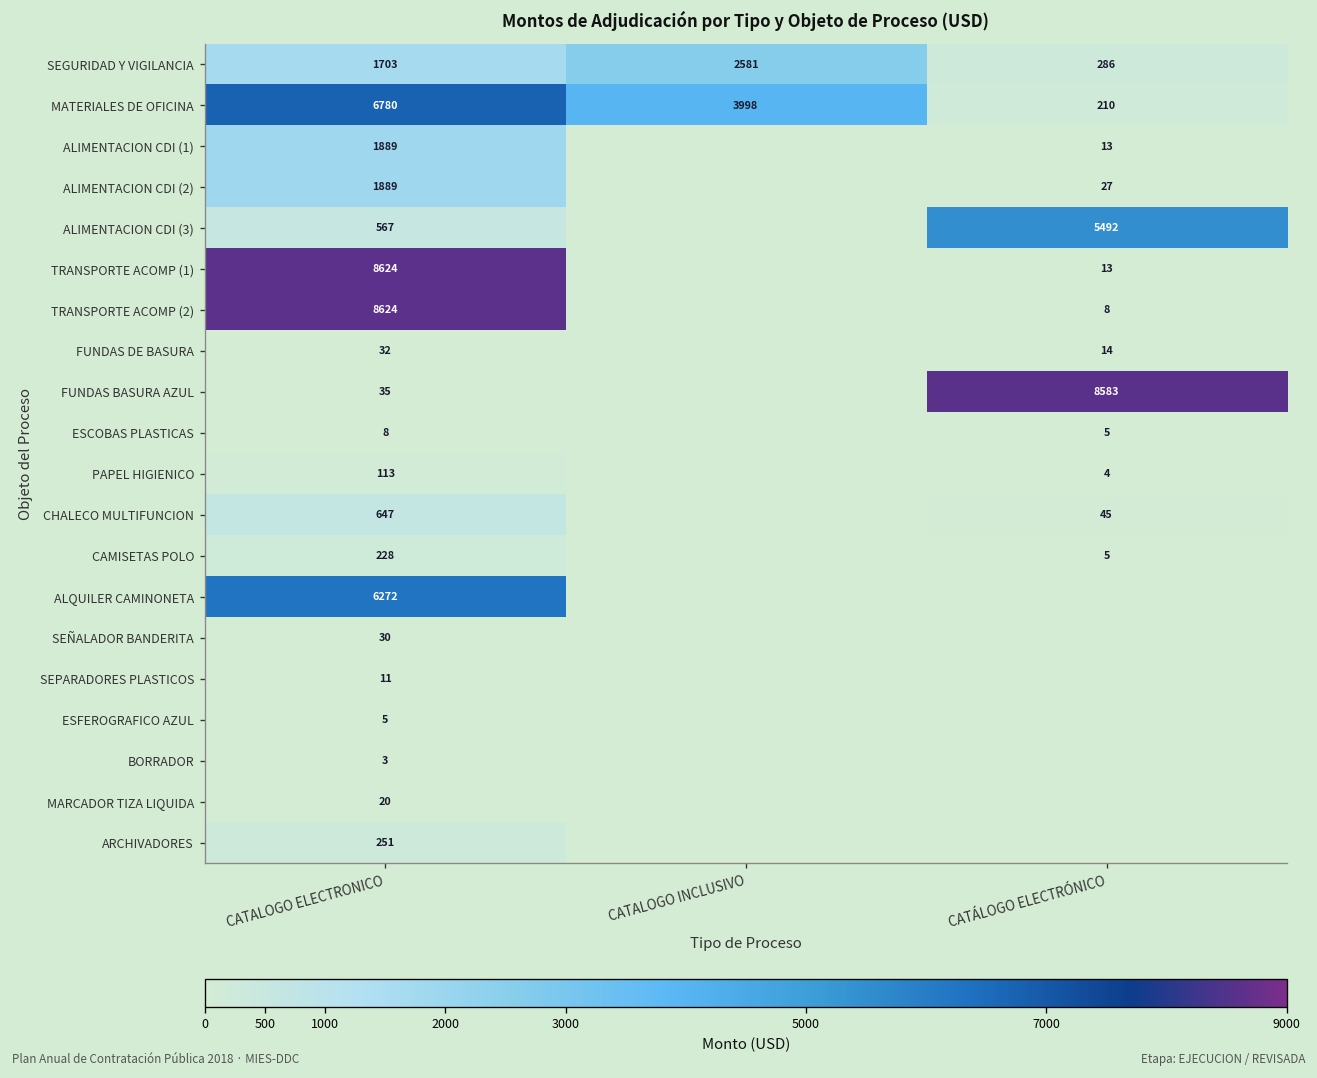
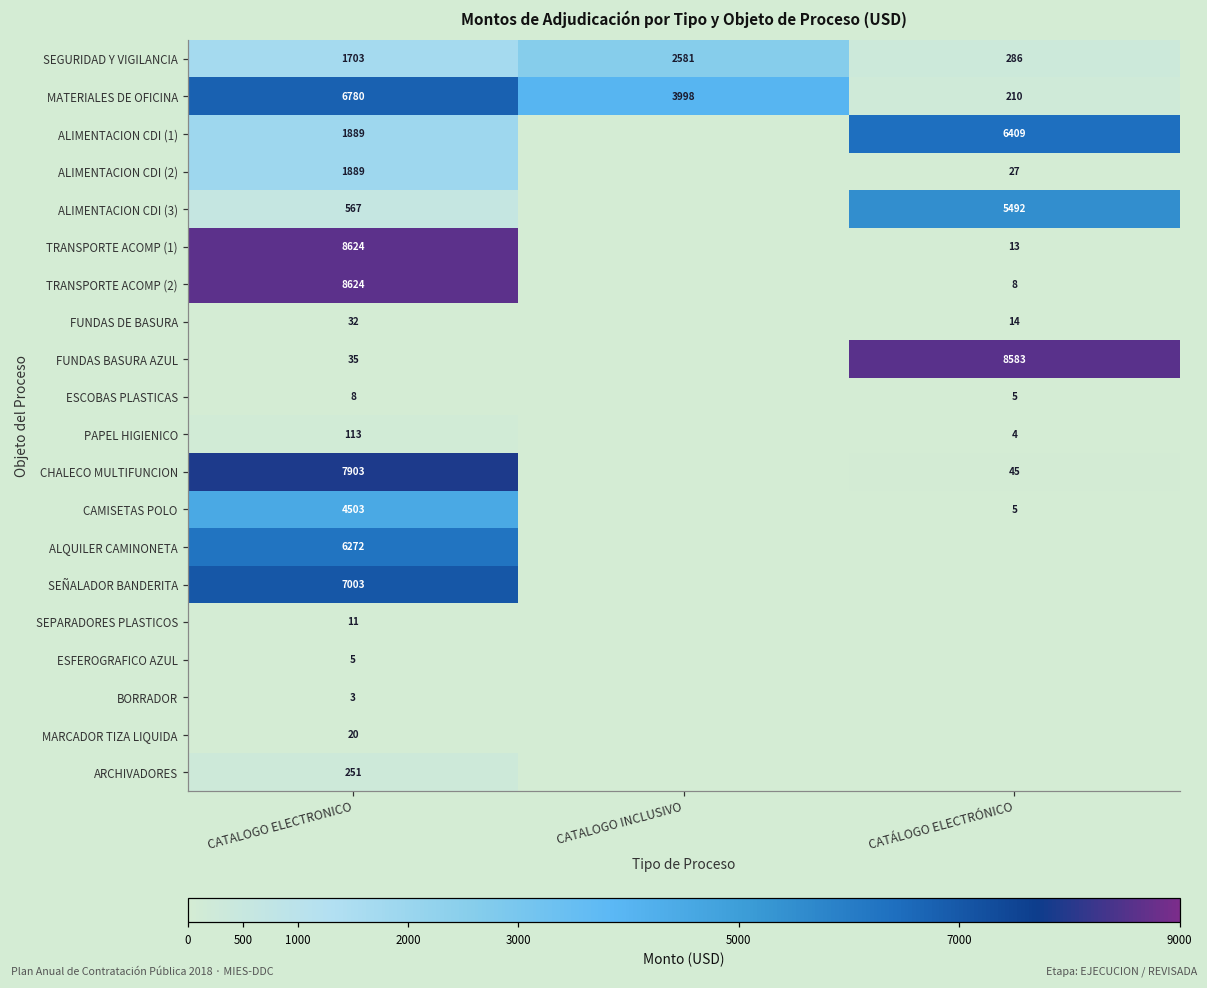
ALIMENTACION CDI (1), CATÁLOGO ELECTRÓNICO: 13 -> 6409
CHALECO MULTIFUNCION, CATALOGO ELECTRONICO: 647 -> 7903
CAMISETAS POLO, CATALOGO ELECTRONICO: 228 -> 4503
SEÑALADOR BANDERITA, CATALOGO ELECTRONICO: 30 -> 7003
